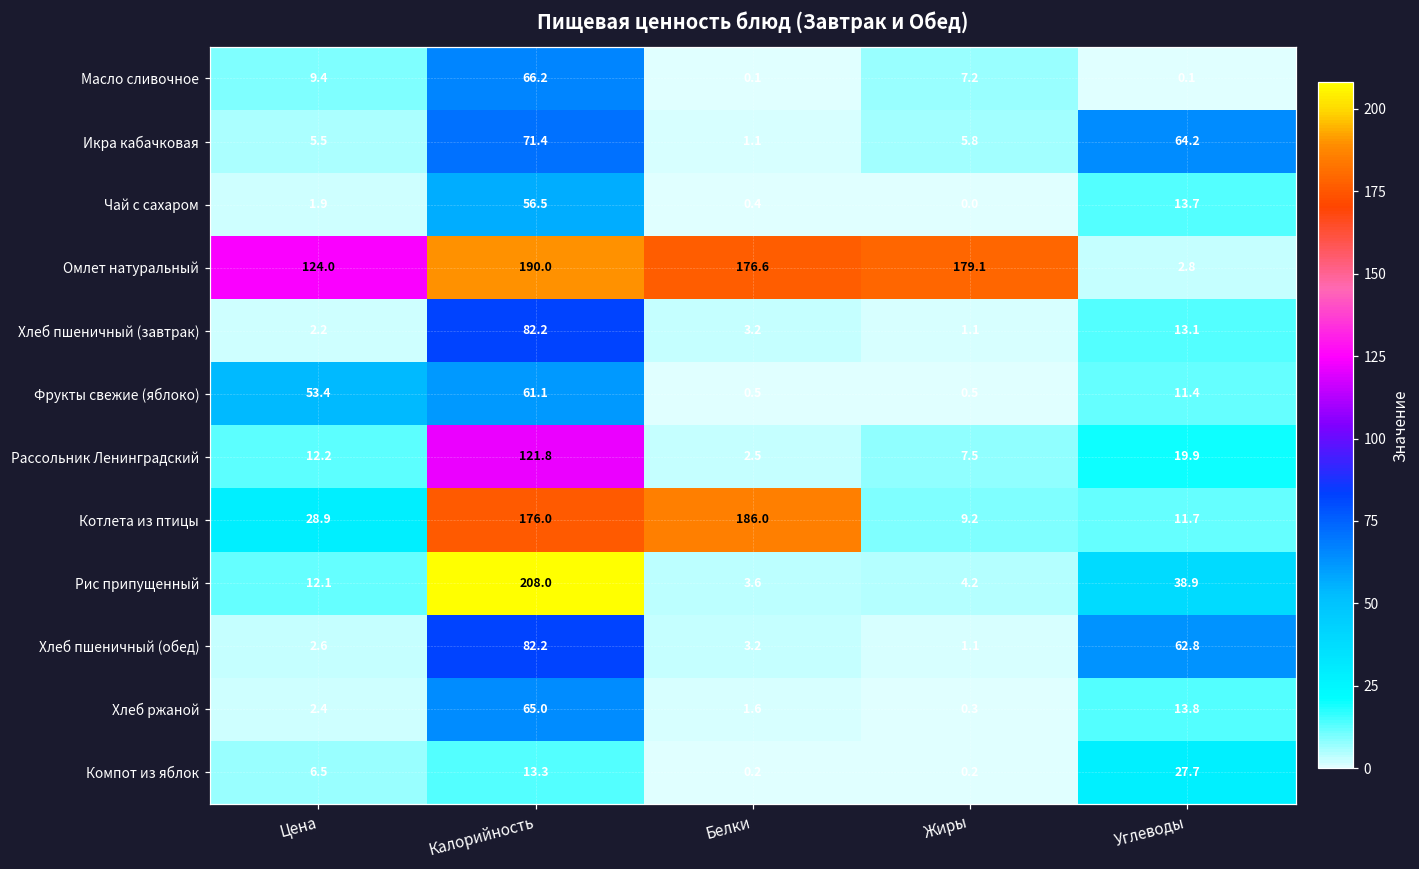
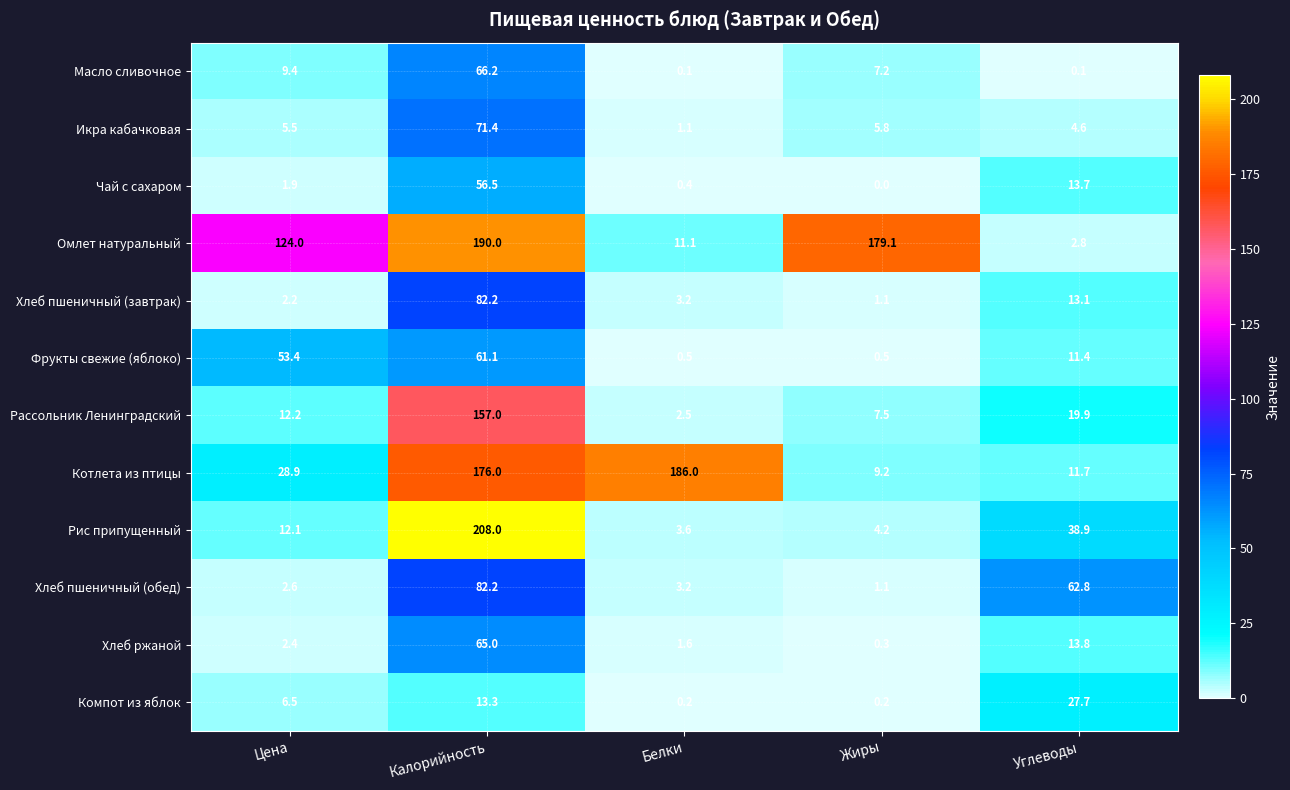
Икра кабачковая, Углеводы: 64.2 -> 4.6
Омлет натуральный, Белки: 176.6 -> 11.1
Рассольник Ленинградский, Калорийность: 121.8 -> 157.0
